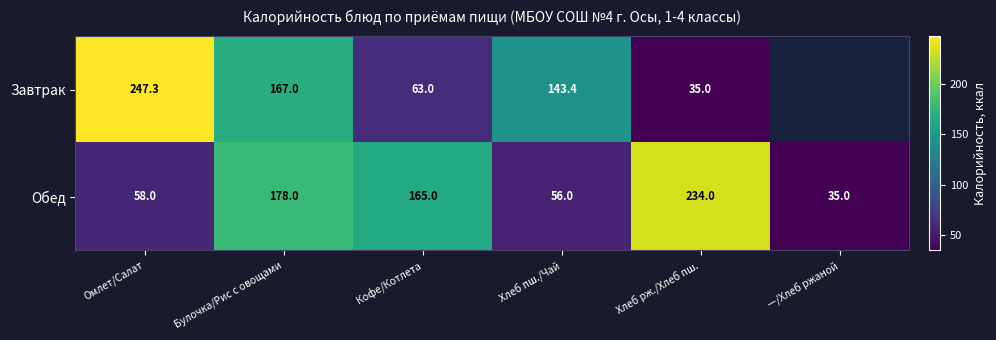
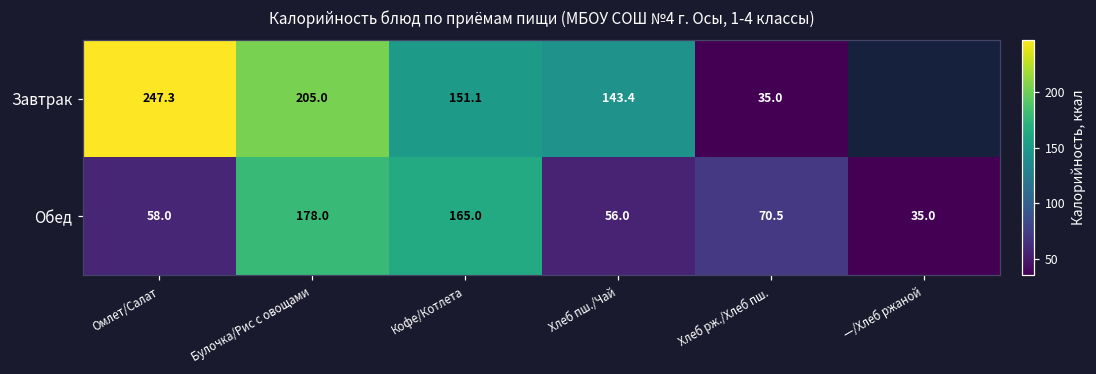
Завтрак, Булочка/Рис с овощами: 167.0 -> 205.0
Завтрак, Кофе/Котлета: 63.0 -> 151.1
Обед, Хлеб рж./Хлеб пш.: 234.0 -> 70.5
